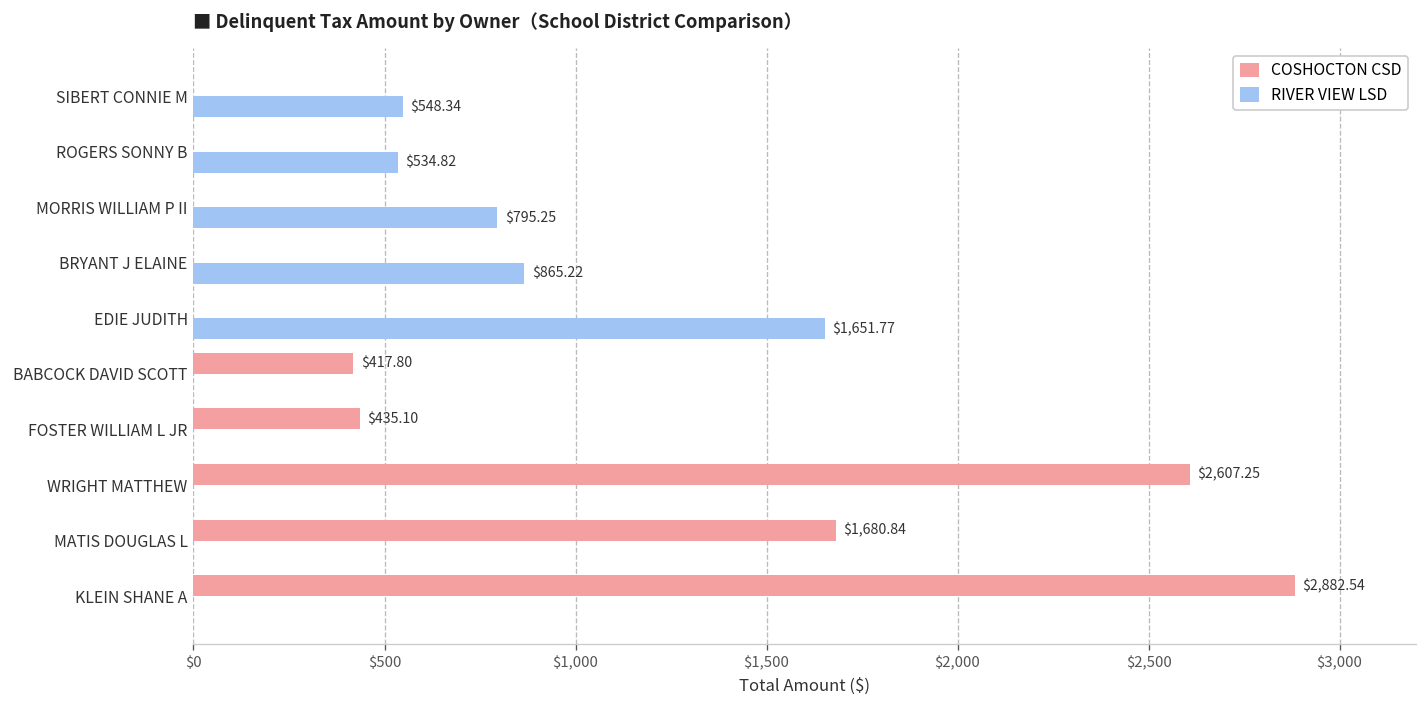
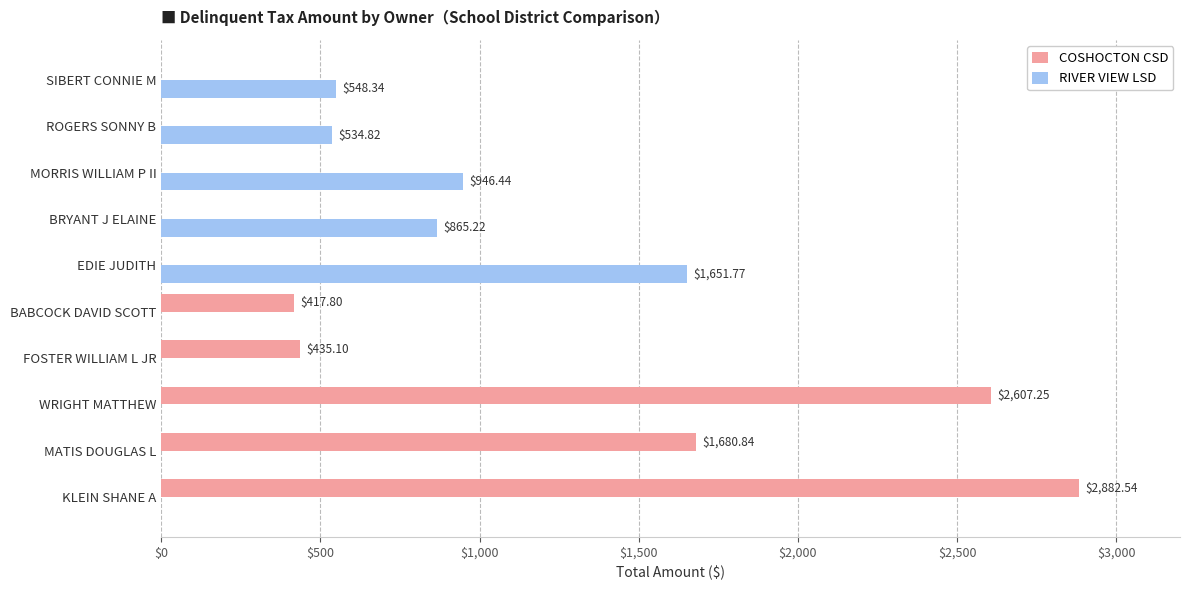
RIVER VIEW LSD, MORRIS WILLIAM P II: $795.25 -> $946.44
